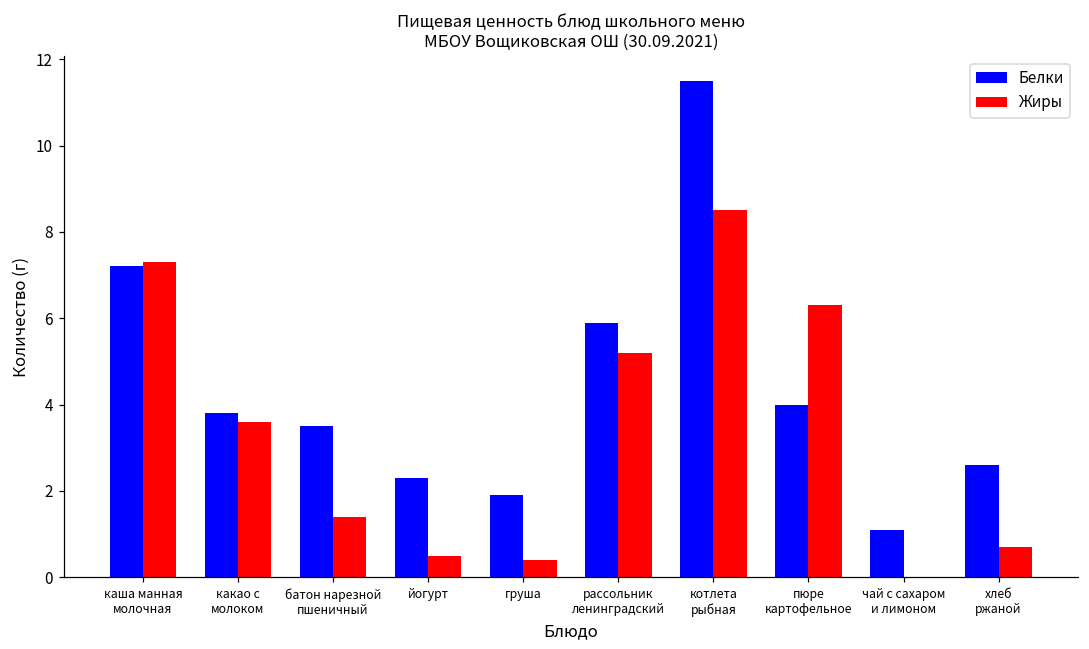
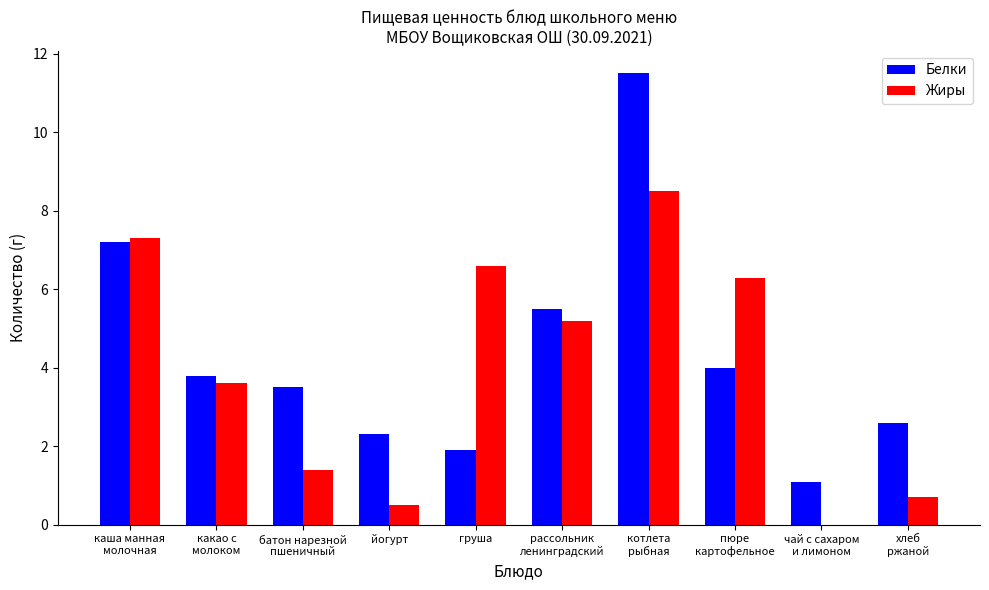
Жиры, груша: 0.4 -> 6.6
Белки, рассольник ленинградский: 5.9 -> 5.5
